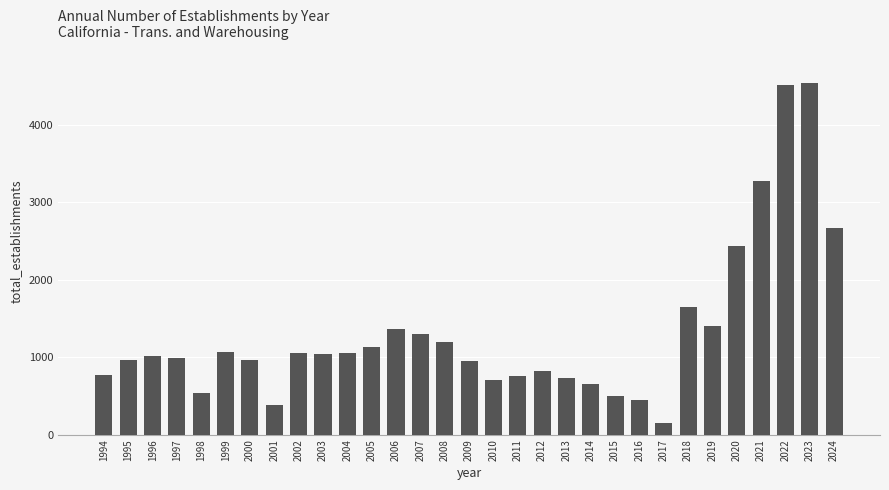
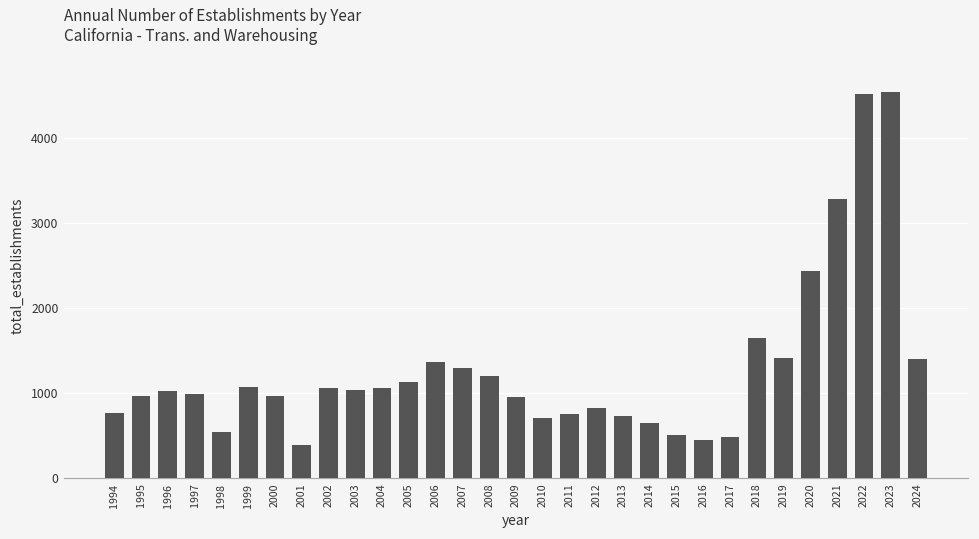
2017: 100 -> 500
2024: 2700 -> 1400
